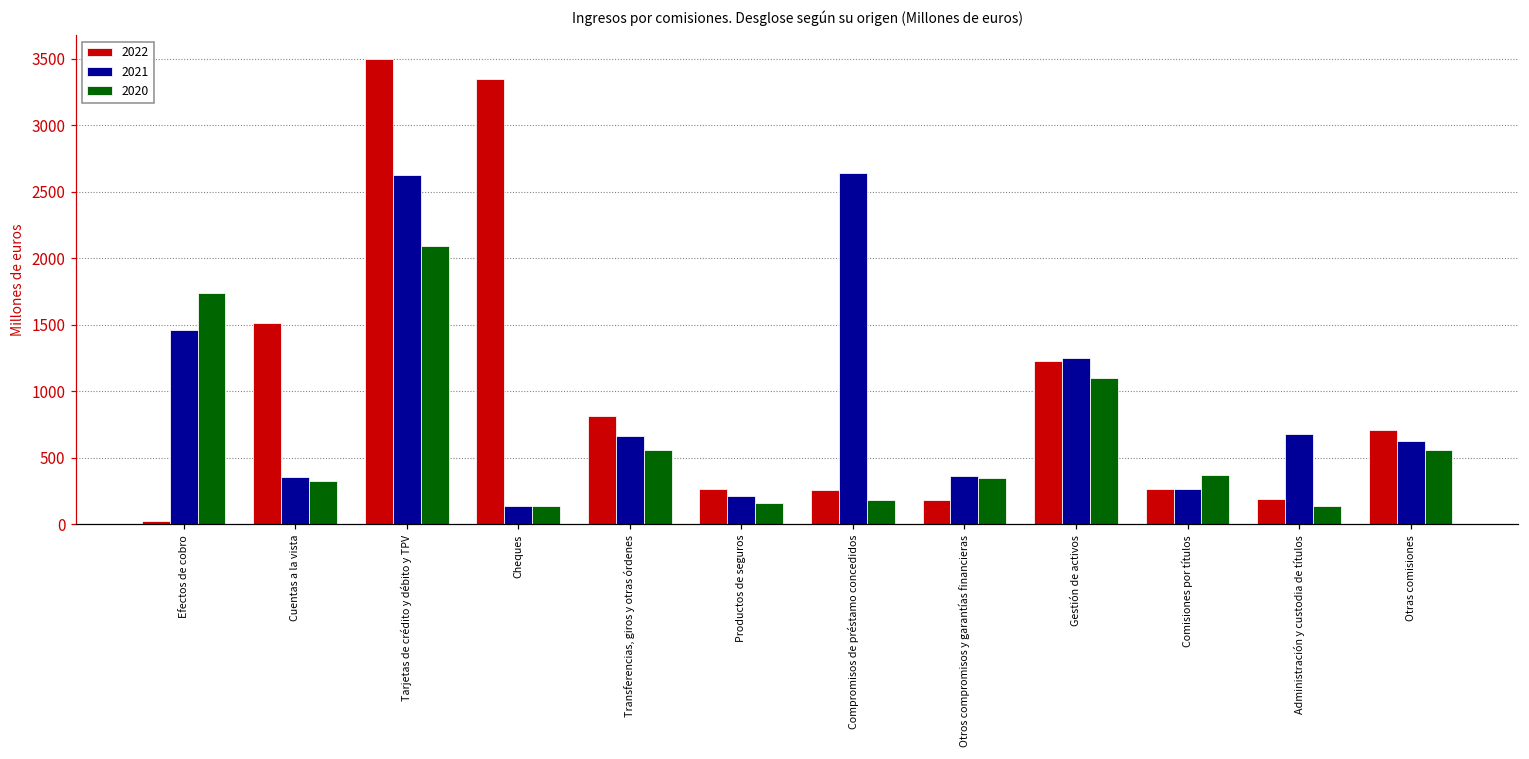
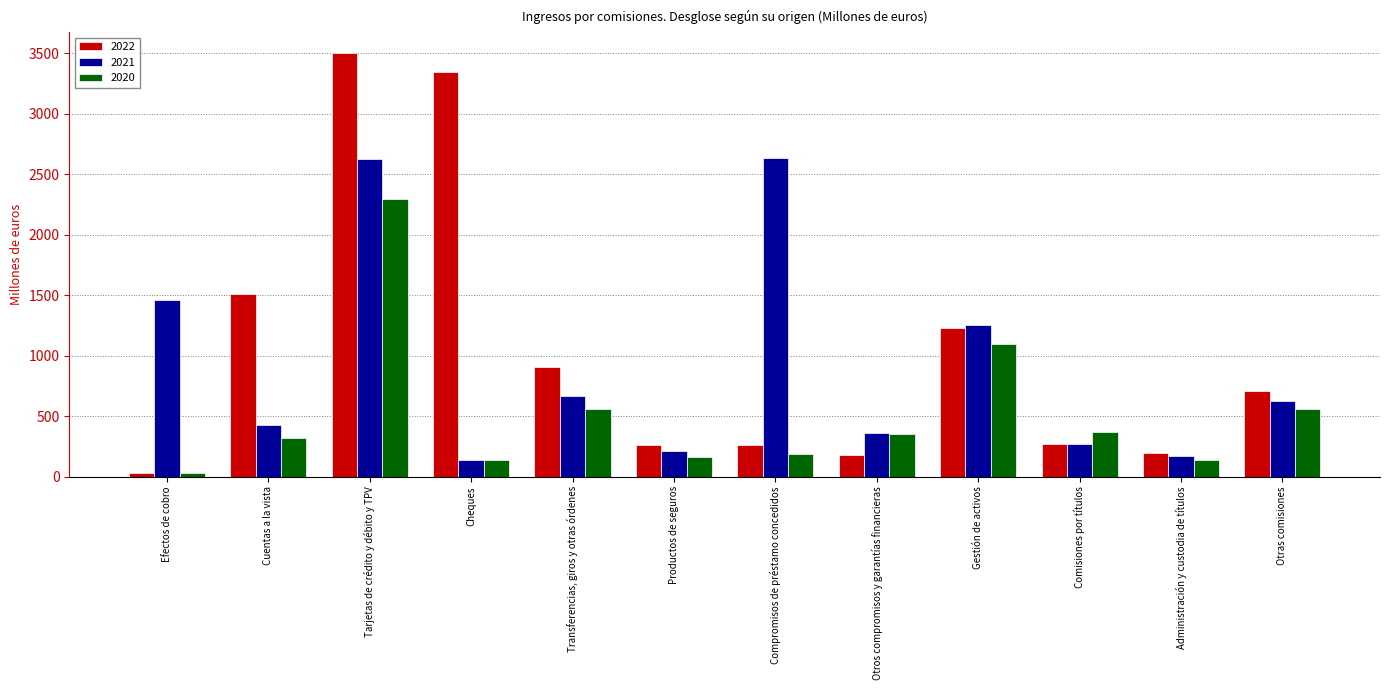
2020, Efectos de cobro: 1740 -> 30
2021, Cuentas a la vista: 350 -> 430
2020, Tarjetas de crédito y débito y TPV: 2090 -> 2290
2022, Transferencias, giros y otras órdenes: 810 -> 910
2021, Administración y custodia de títulos: 680 -> 170
